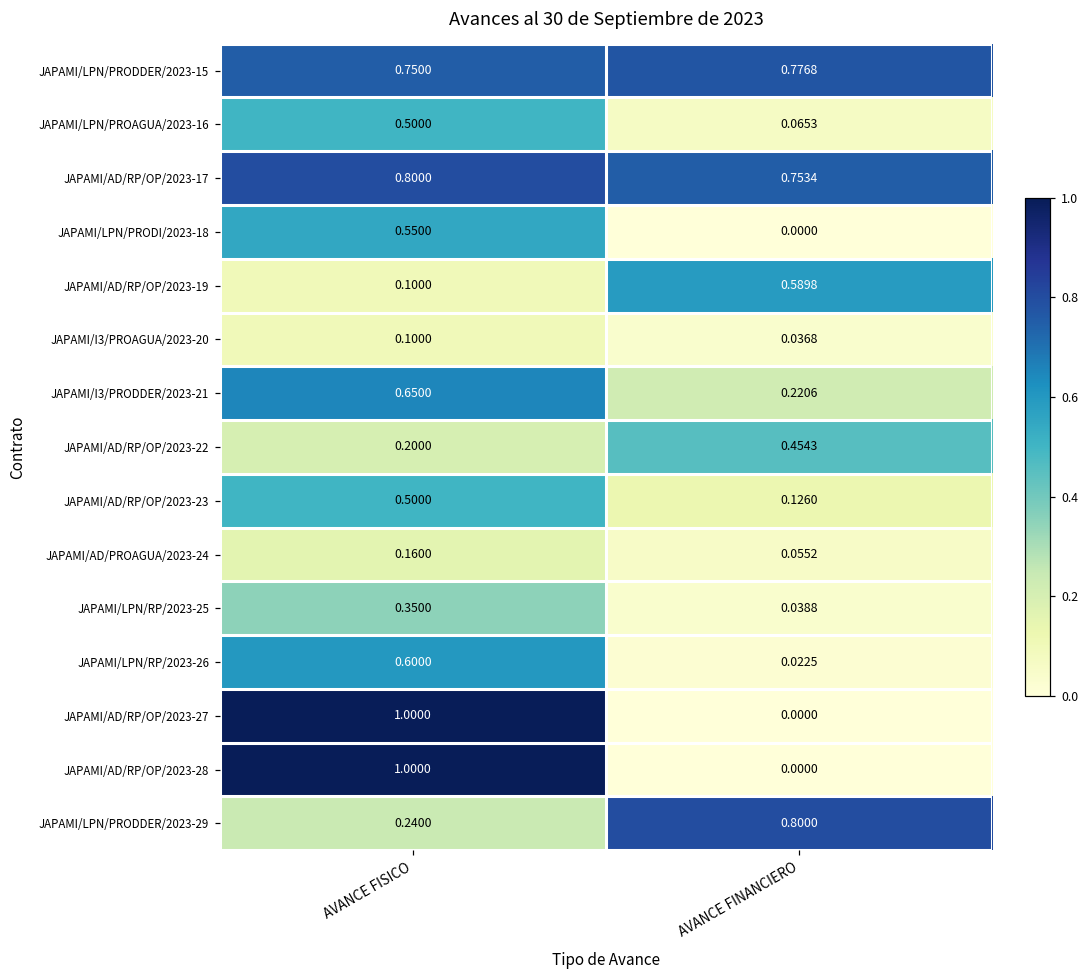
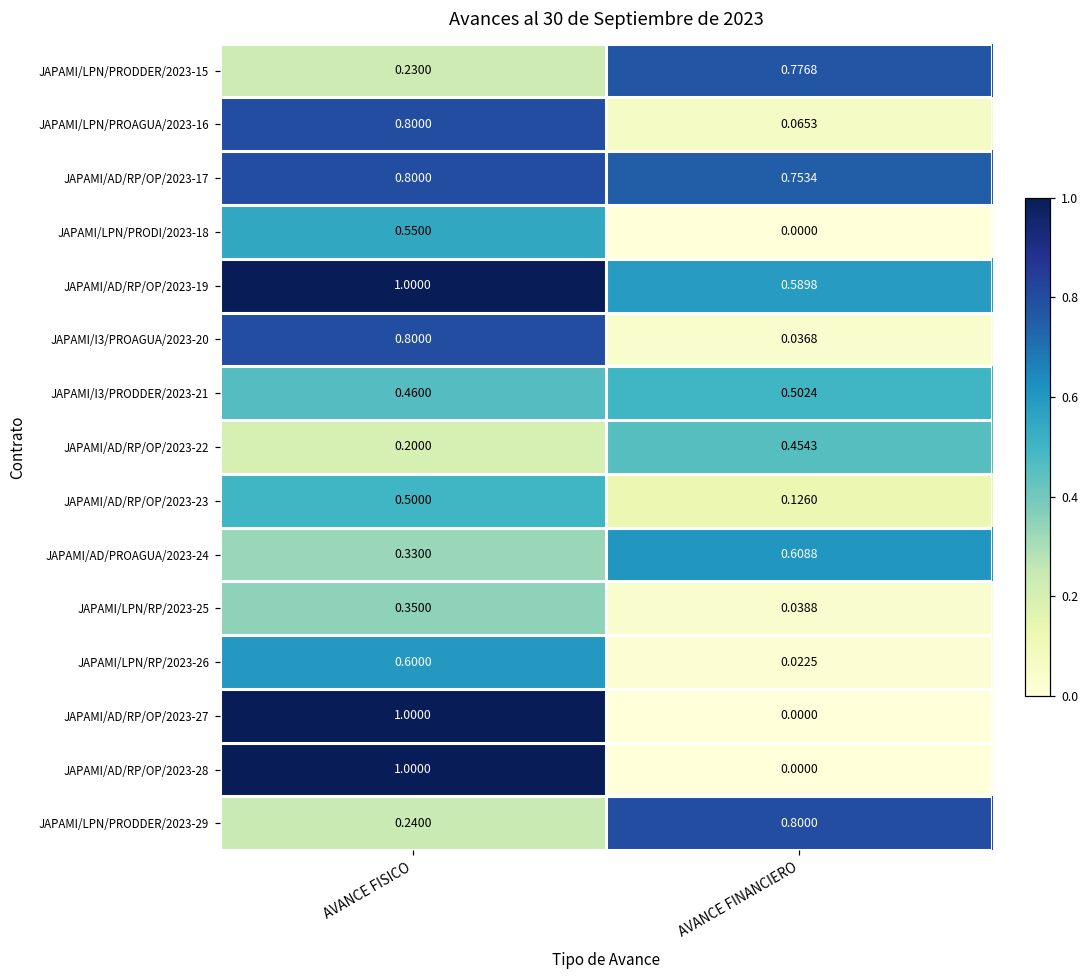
JAPAMI/LPN/PRODDER/2023-15, AVANCE FISICO: 0.7500 -> 0.2300
JAPAMI/LPN/PROAGUA/2023-16, AVANCE FISICO: 0.5000 -> 0.8000
JAPAMI/AD/RP/OP/2023-19, AVANCE FISICO: 0.1000 -> 1.0000
JAPAMI/I3/PROAGUA/2023-20, AVANCE FISICO: 0.1000 -> 0.8000
JAPAMI/I3/PRODDER/2023-21, AVANCE FISICO: 0.6500 -> 0.4600
JAPAMI/I3/PRODDER/2023-21, AVANCE FINANCIERO: 0.2206 -> 0.5024
JAPAMI/AD/PROAGUA/2023-24, AVANCE FISICO: 0.1600 -> 0.3300
JAPAMI/AD/PROAGUA/2023-24, AVANCE FINANCIERO: 0.0552 -> 0.6088
